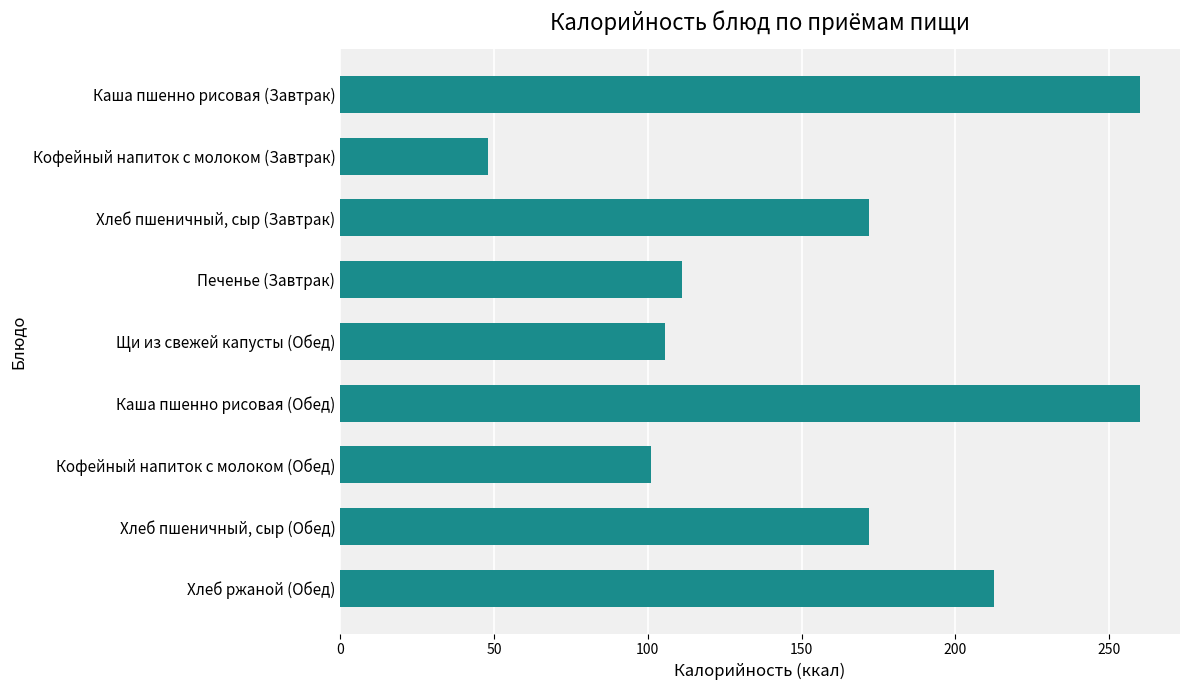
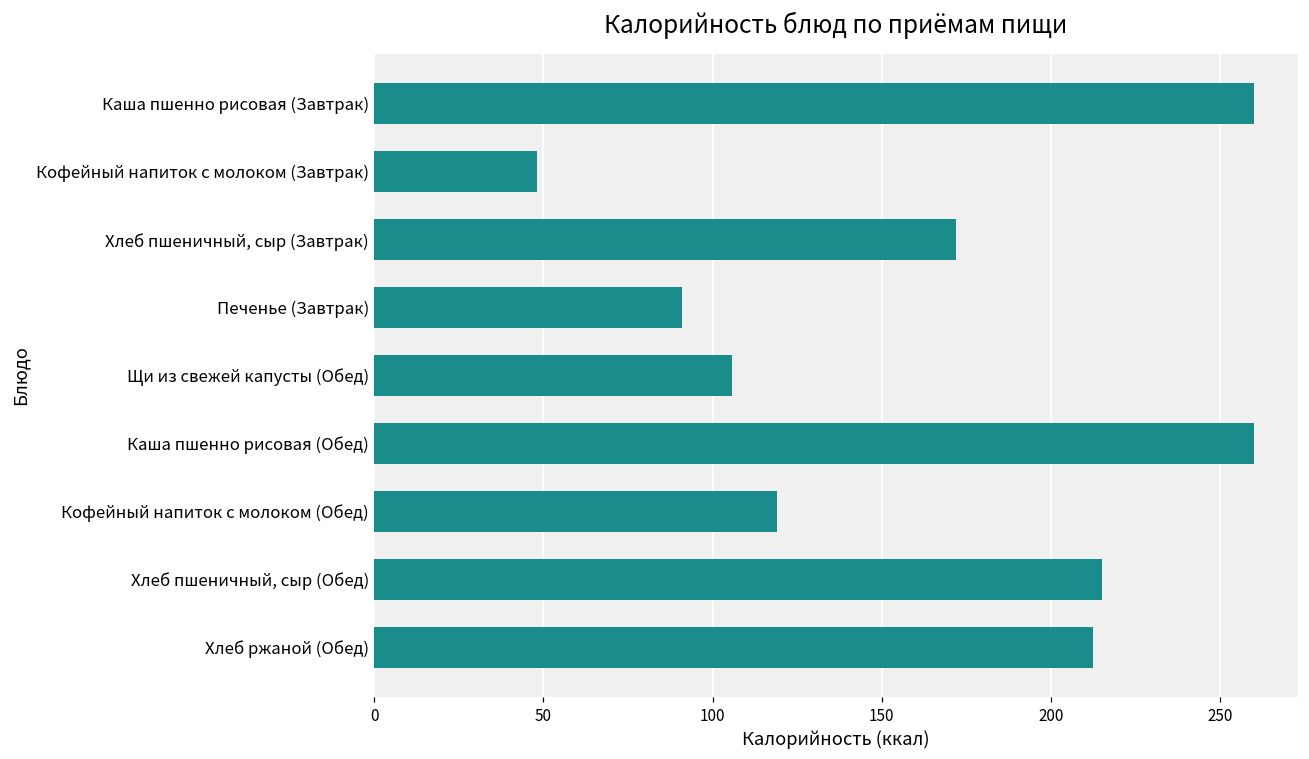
Печенье (Завтрак): 111 -> 91
Кофейный напиток с молоком (Обед): 101 -> 119
Хлеб пшеничный, сыр (Обед): 172 -> 215
